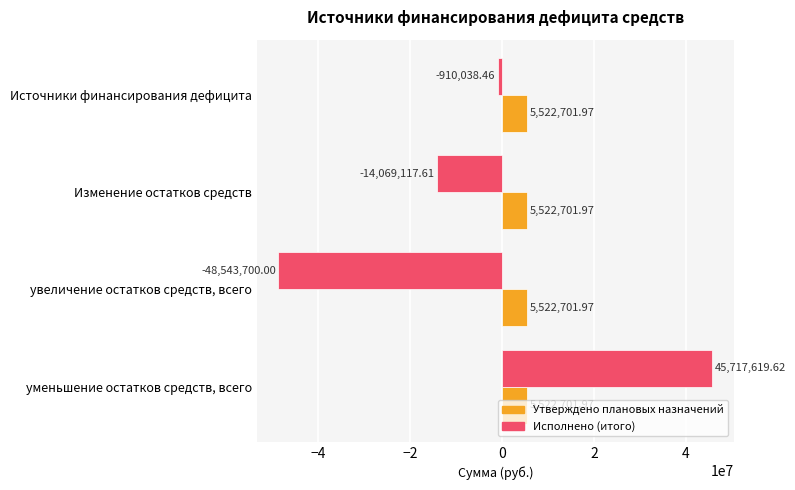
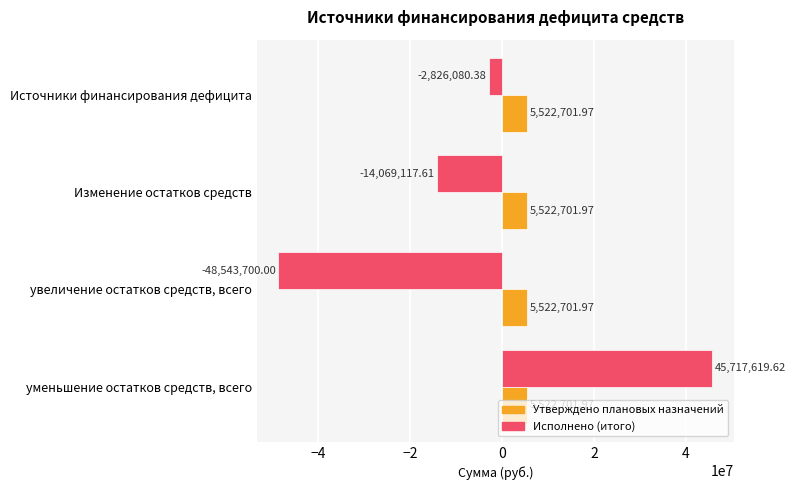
Исполнено (итого), Источники финансирования дефицита: -910,038.46 -> -2,826,080.38
